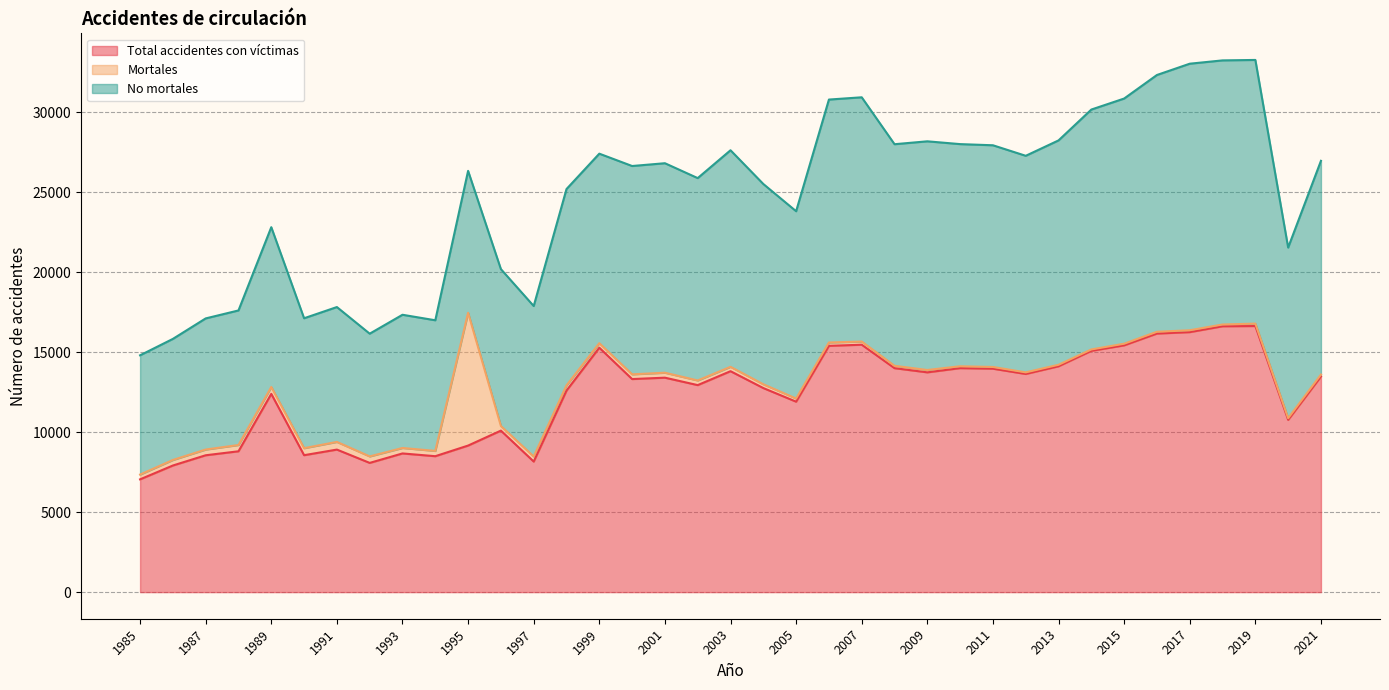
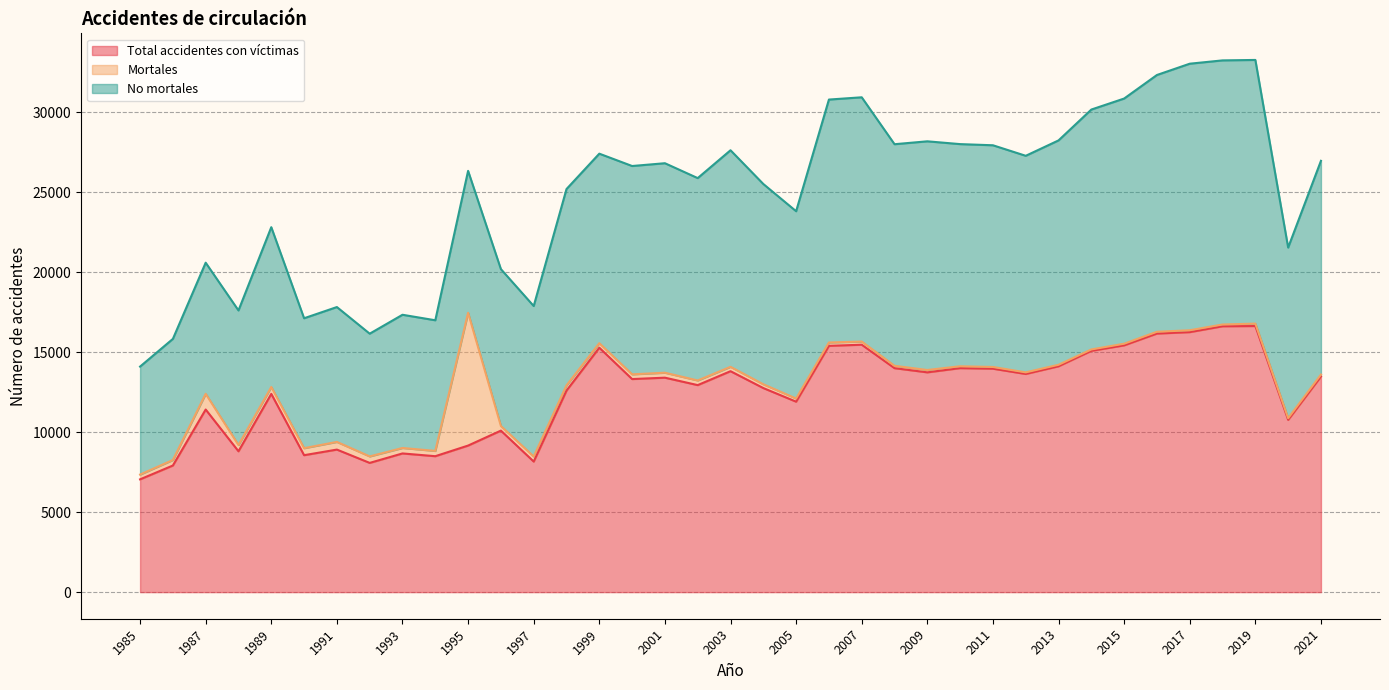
No mortales, 1985: 7500 -> 6700
Total accidentes con víctimas, 1987: 8600 -> 11400
Mortales, 1987: 400 -> 1000
